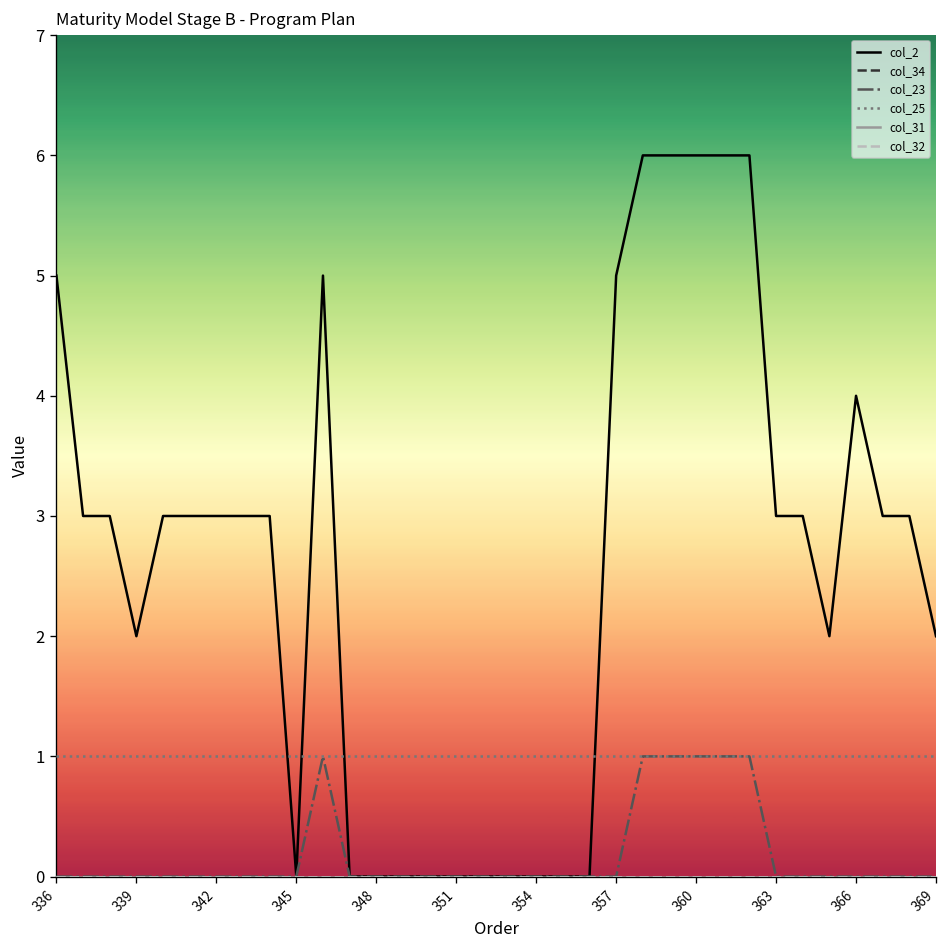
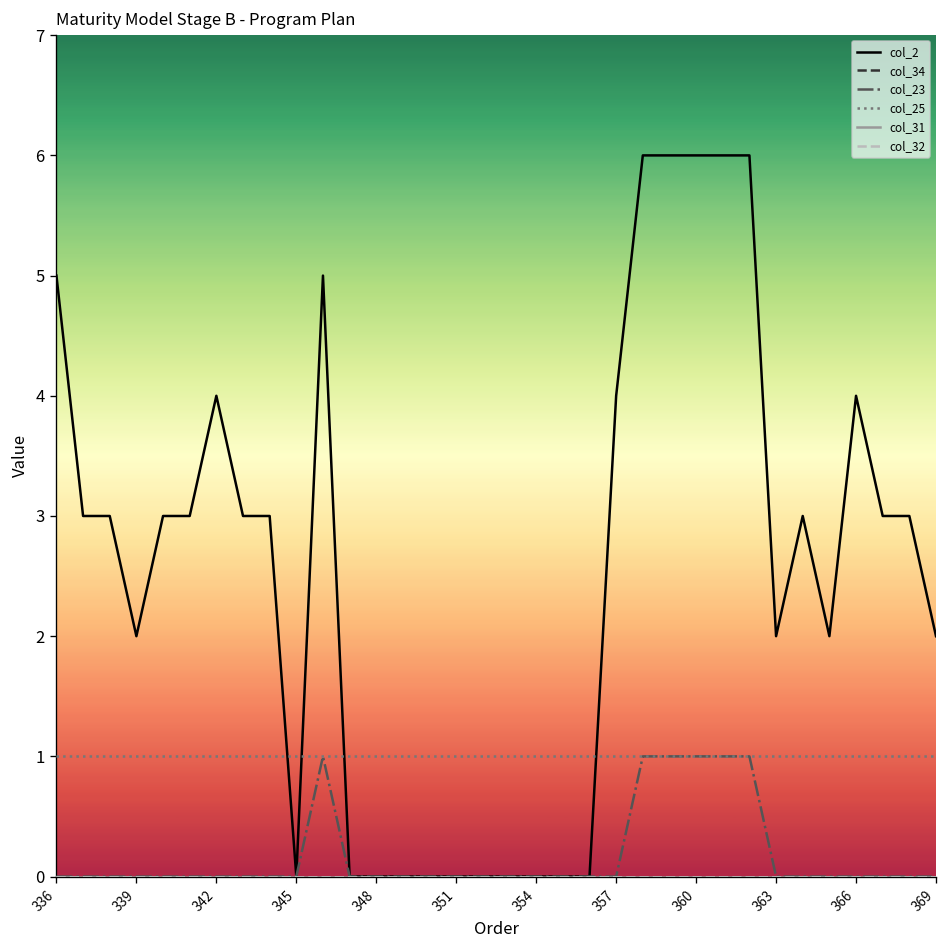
col_2, 342: 3 -> 4
col_2, 357: 5 -> 4
col_2, 363: 3 -> 2
